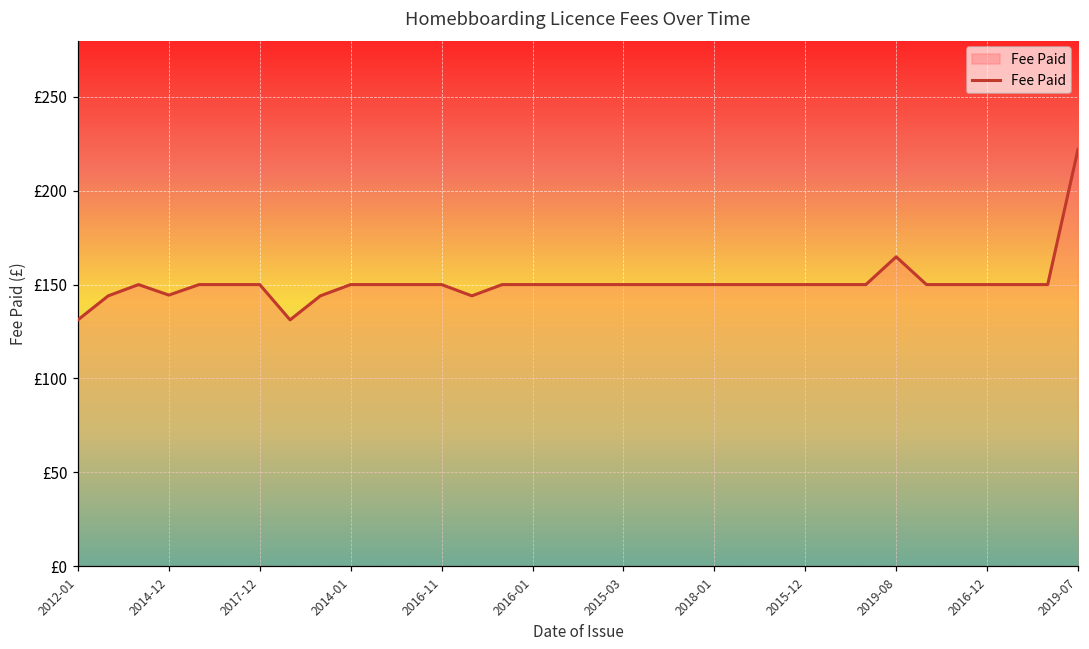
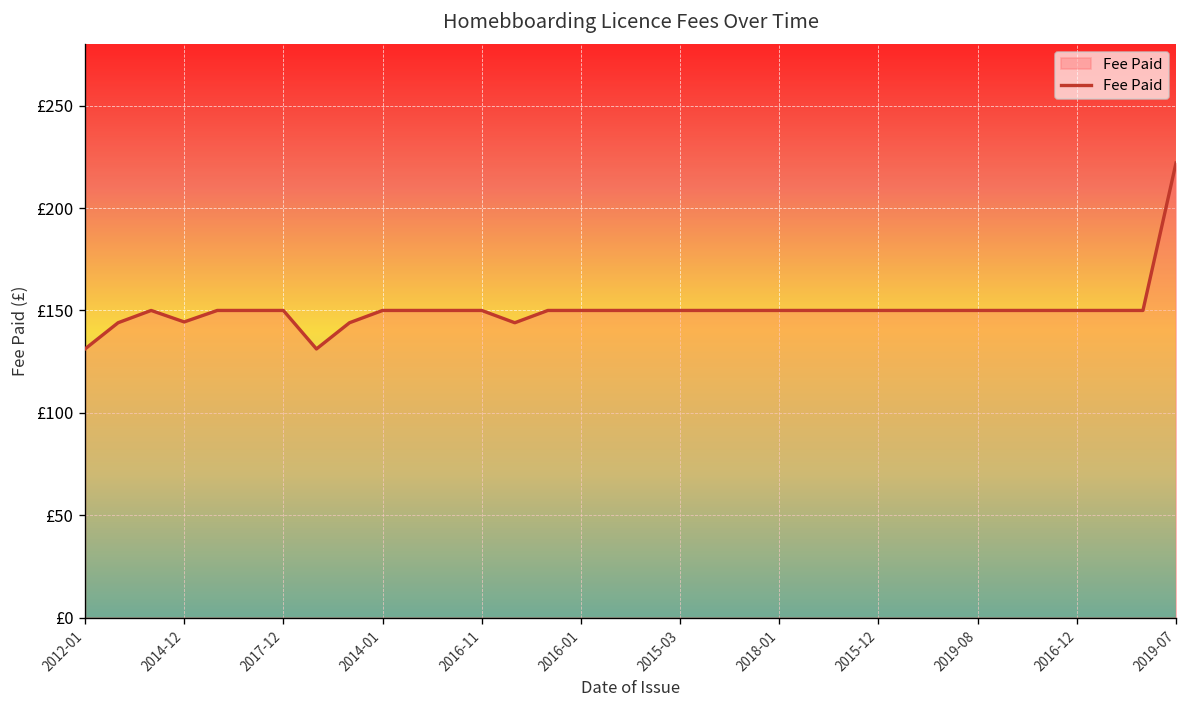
2019-08: £165 -> £150
